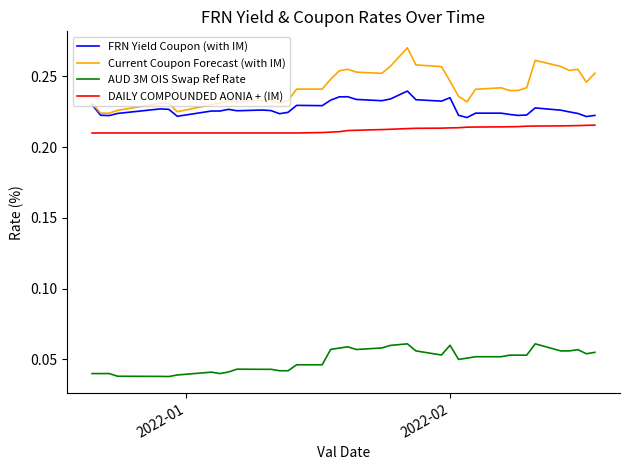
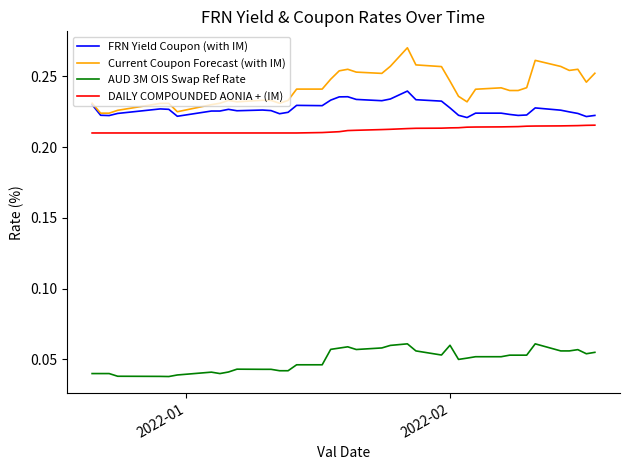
FRN Yield Coupon (with IM), 2022-02: 0.235 -> 0.228
